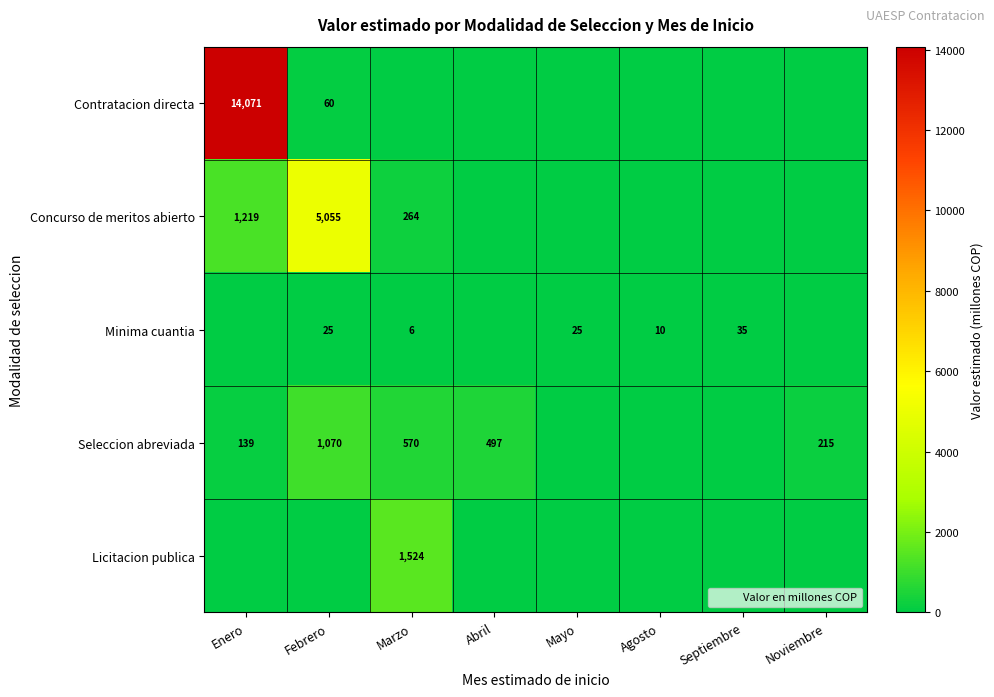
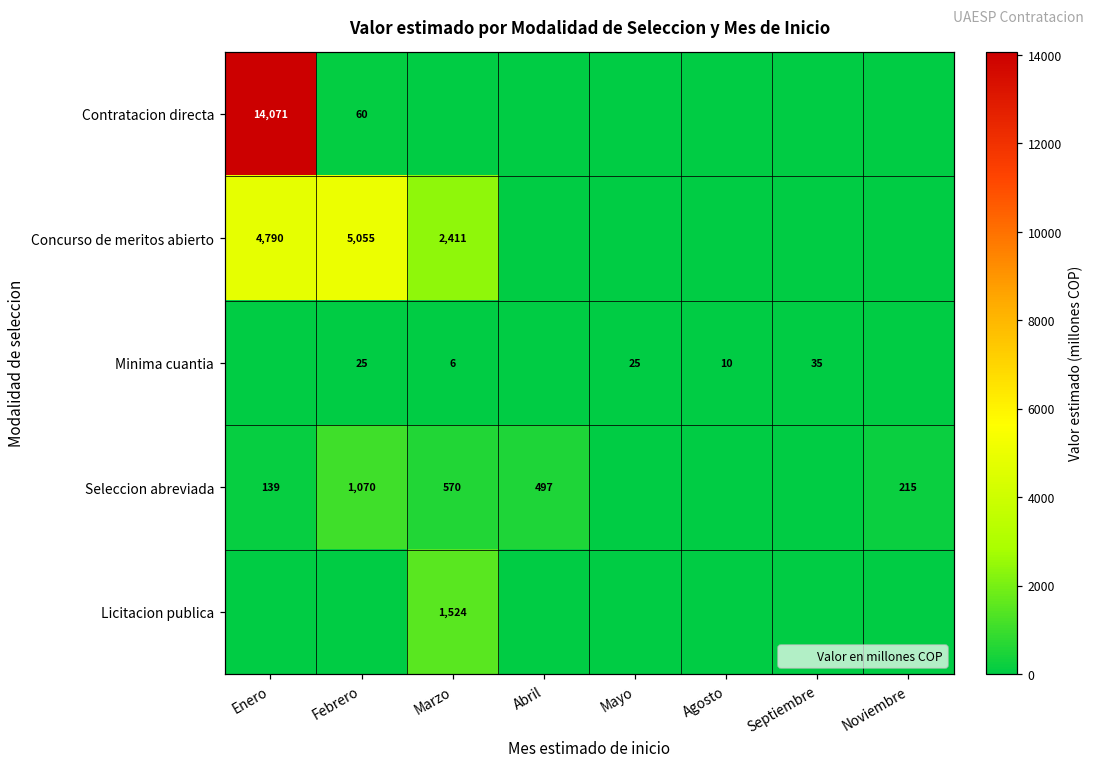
Concurso de meritos abierto, Enero: 1,219 -> 4,790
Concurso de meritos abierto, Marzo: 264 -> 2,411
